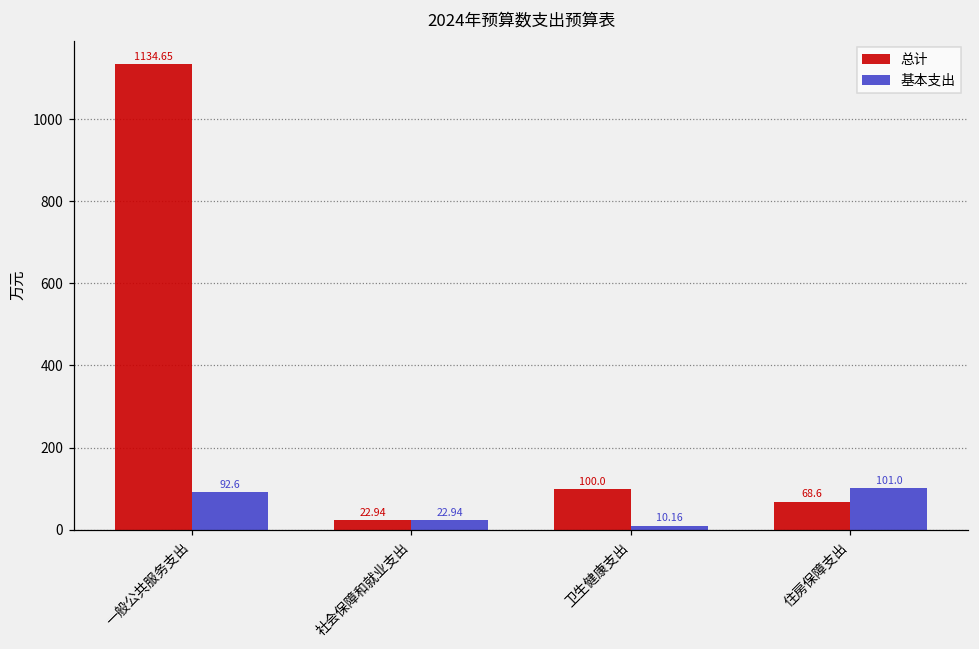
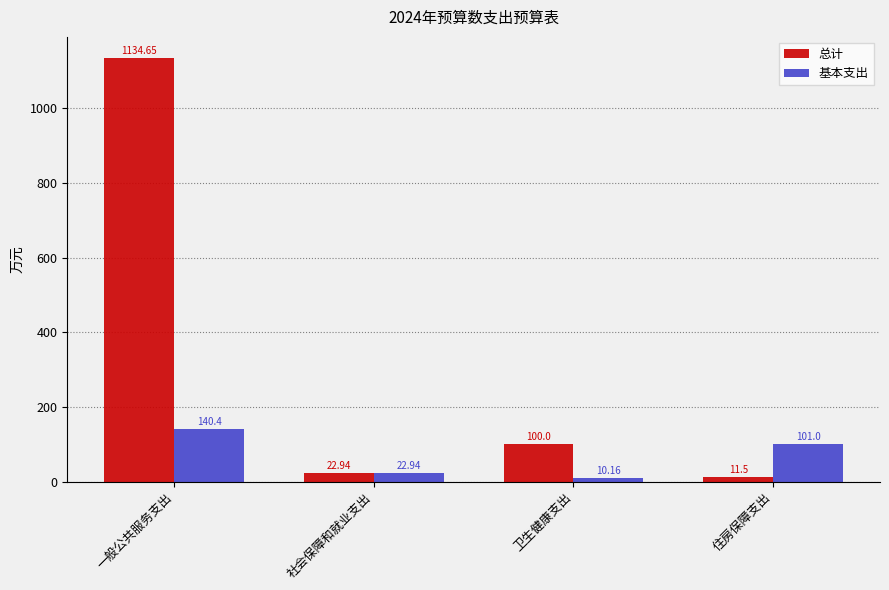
基本支出, 一般公共服务支出: 92.6 -> 140.4
总计, 住房保障支出: 68.6 -> 11.5
